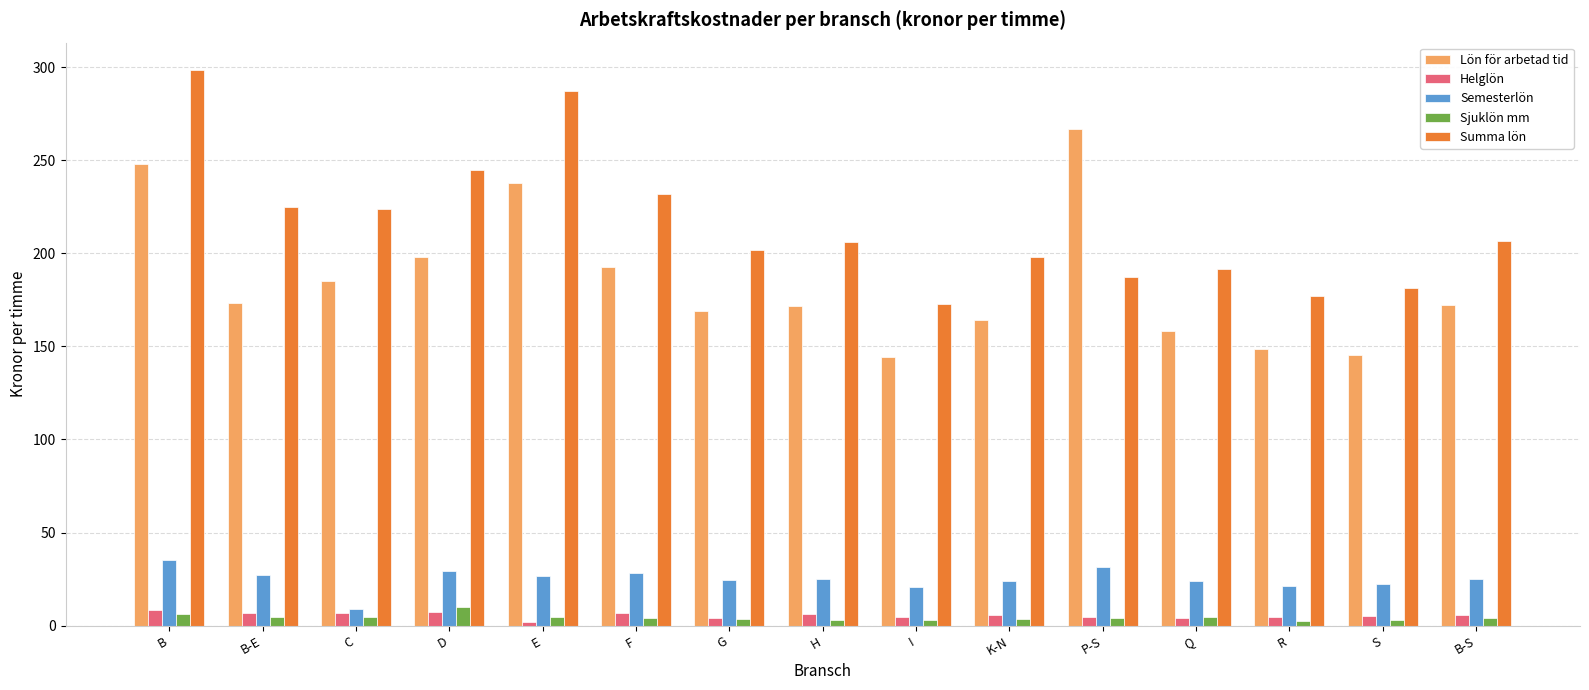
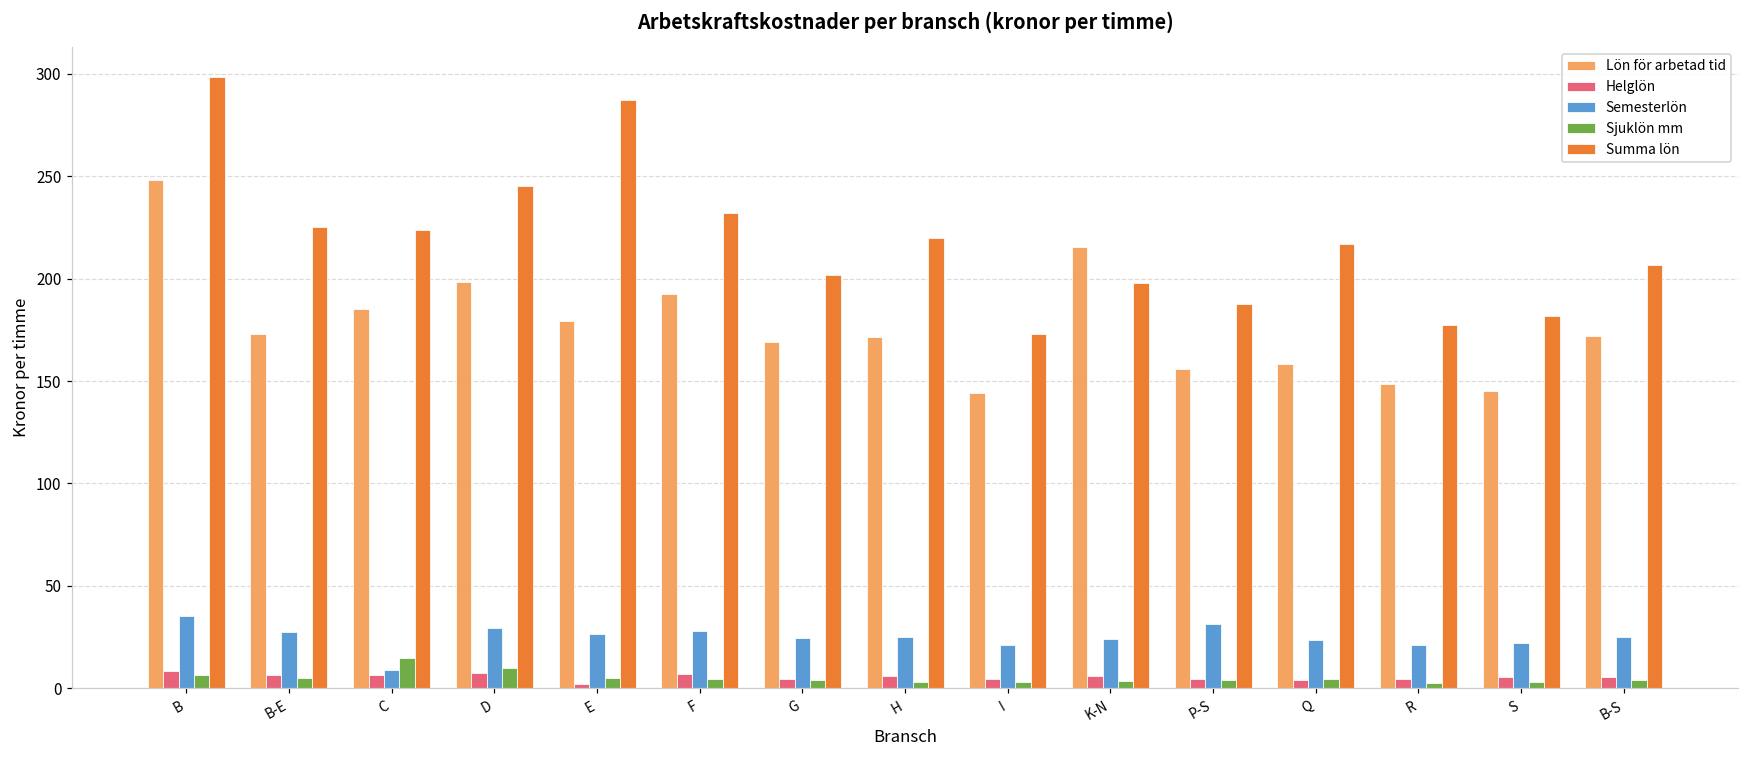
Sjuklön mm, C: 5 -> 15
Lön för arbetad tid, E: 238 -> 179
Summa lön, H: 206 -> 220
Lön för arbetad tid, K-N: 164 -> 215
Lön för arbetad tid, P-S: 266 -> 156
Summa lön, Q: 191 -> 217
